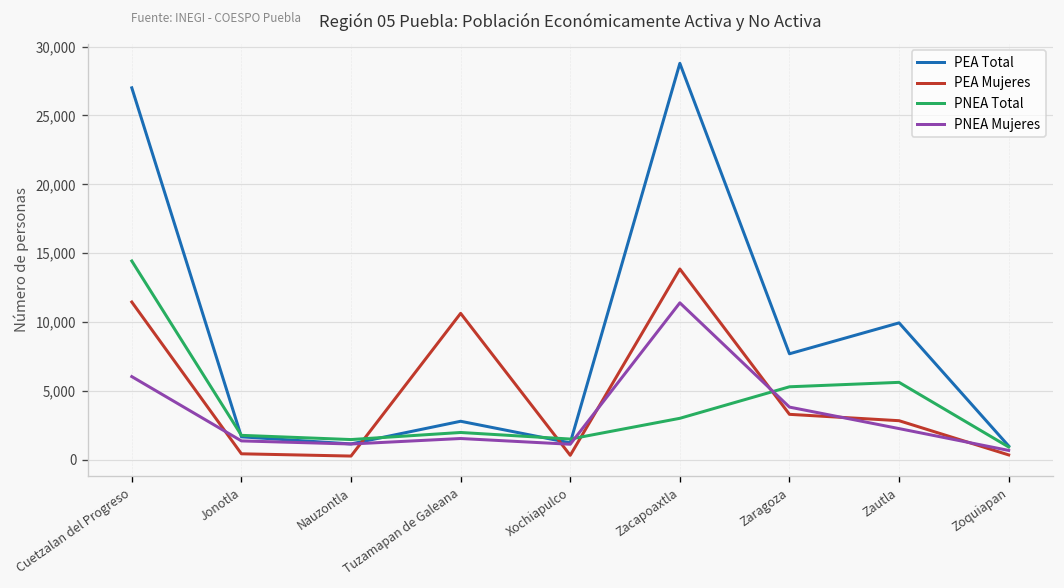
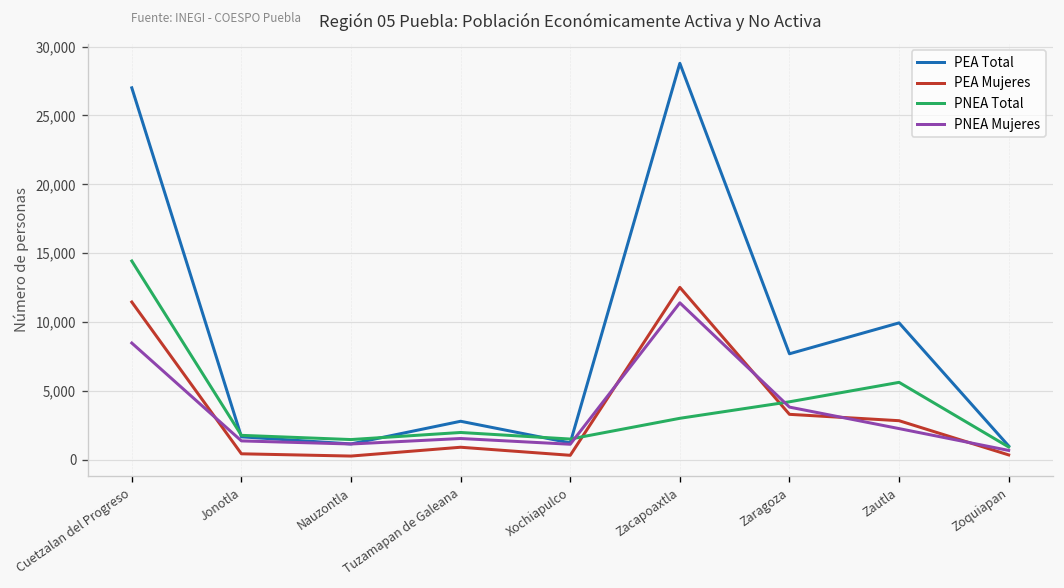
PNEA Mujeres, Cuetzalan del Progreso: 6,000 -> 8,500
PEA Mujeres, Tuzamapan de Galeana: 10,600 -> 900
PEA Mujeres, Zacapoaxtla: 13,900 -> 12,500
PNEA Total, Zaragoza: 5,300 -> 4,200
